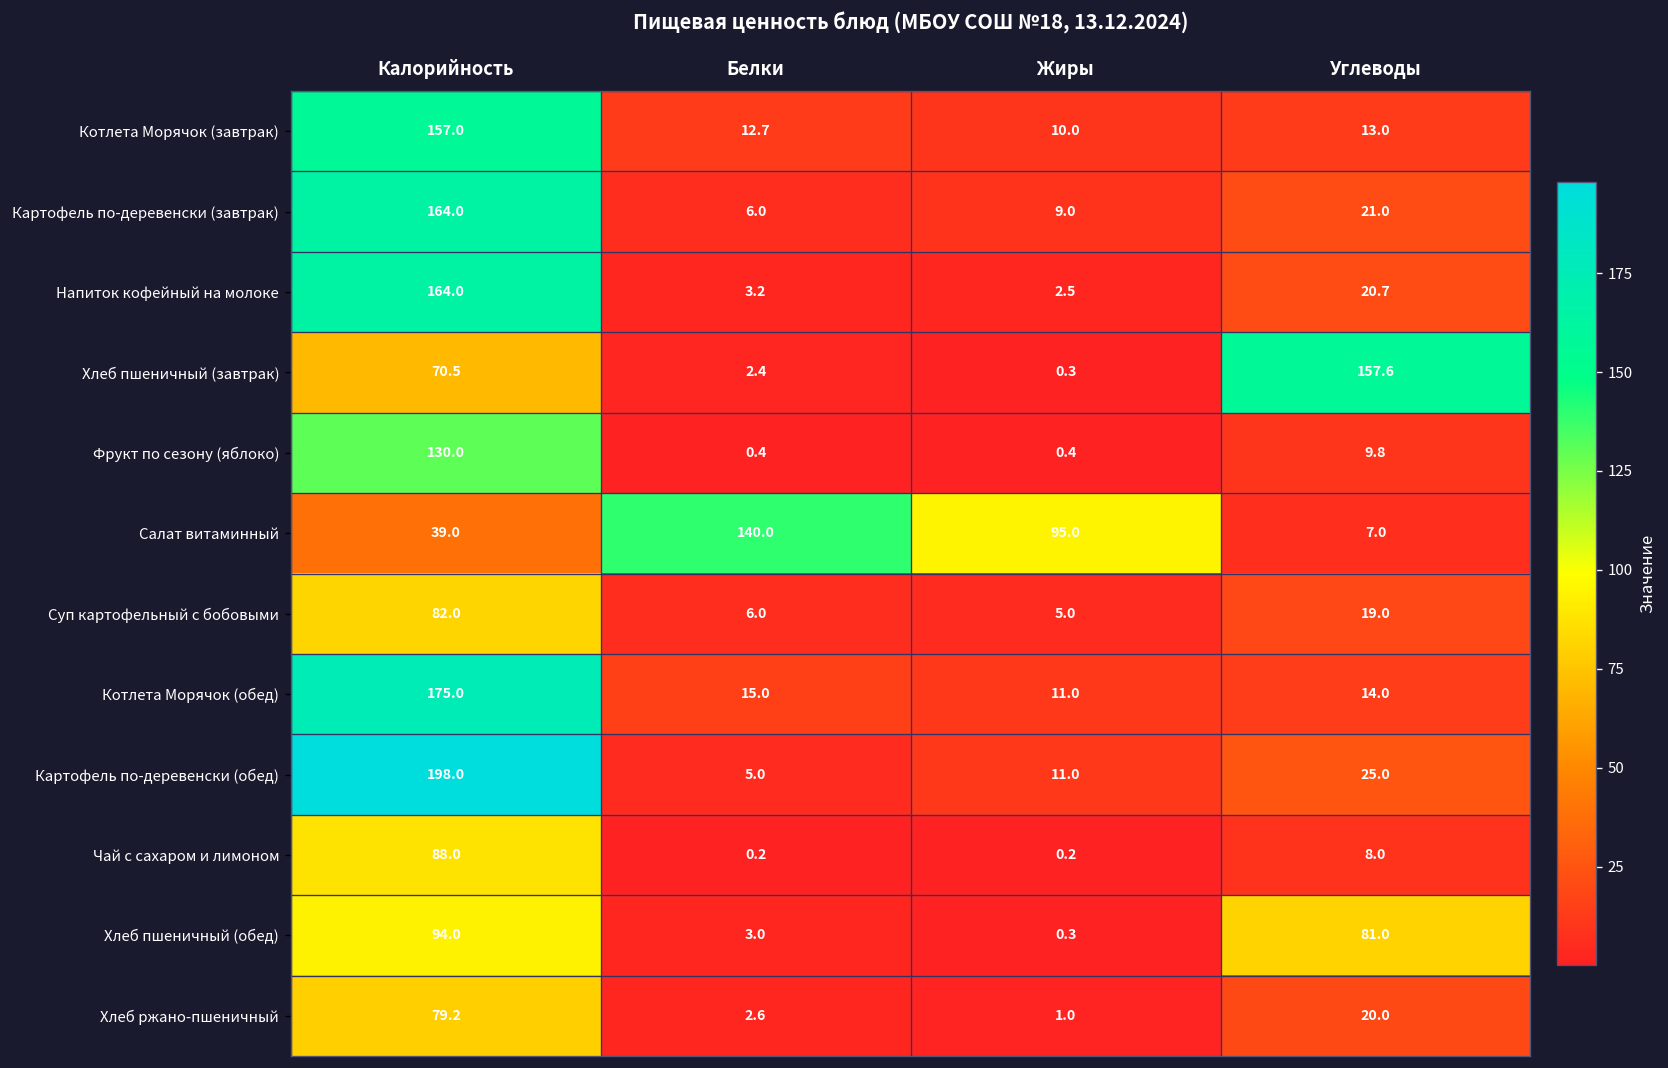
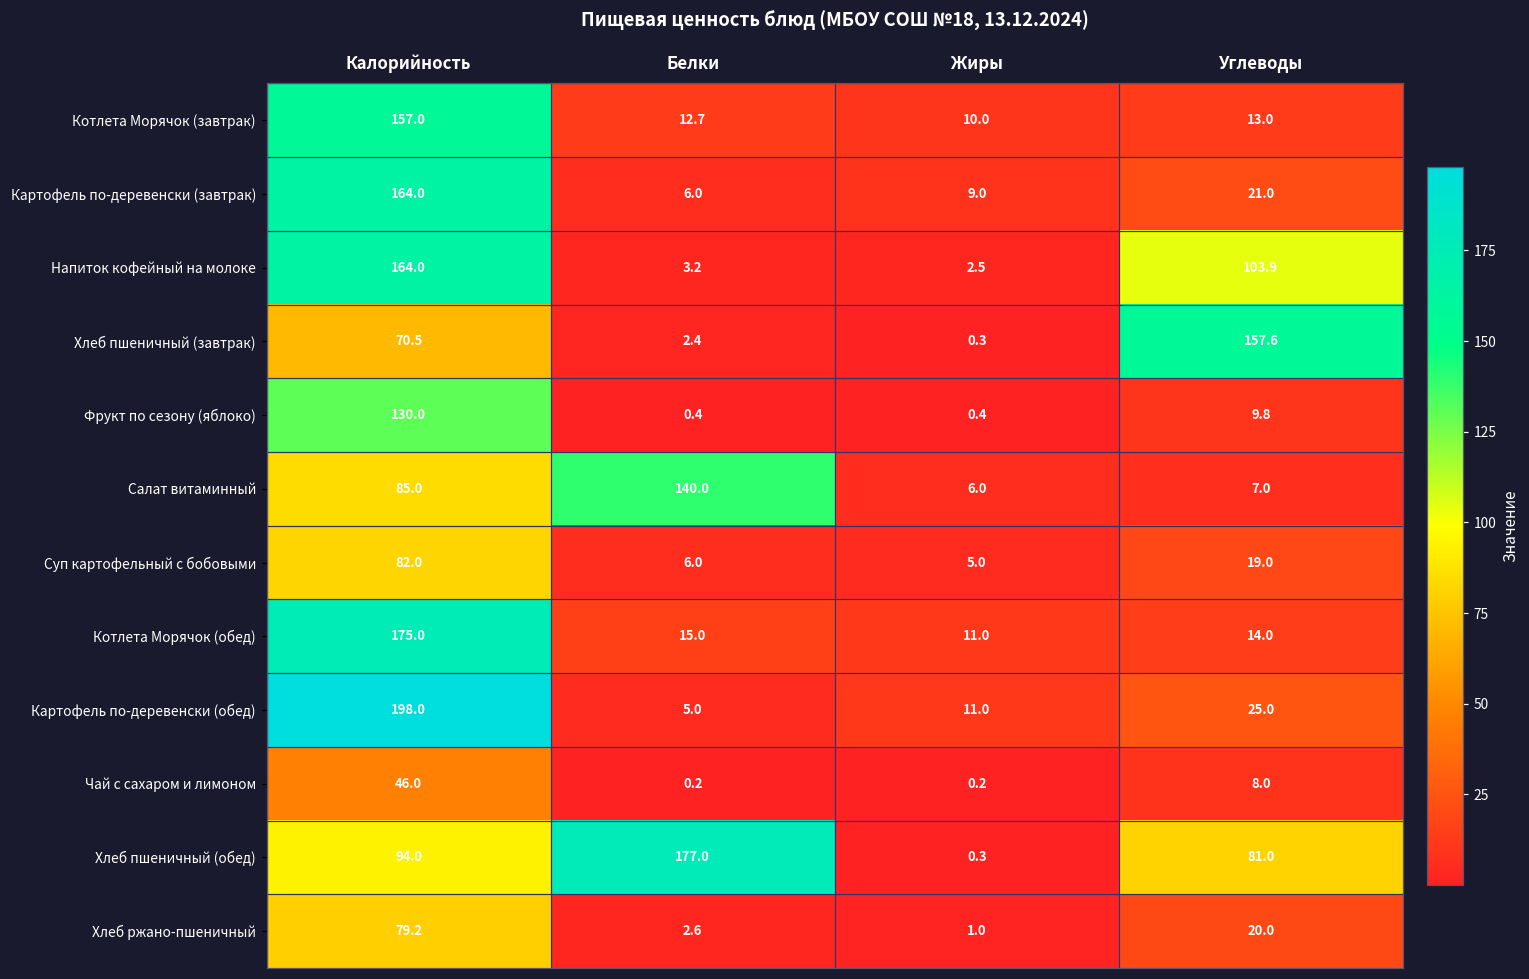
Напиток кофейный на молоке, Углеводы: 20.7 -> 103.9
Салат витаминный, Калорийность: 39.0 -> 85.0
Салат витаминный, Жиры: 95.0 -> 6.0
Чай с сахаром и лимоном, Калорийность: 88.0 -> 46.0
Хлеб пшеничный (обед), Белки: 3.0 -> 177.0
